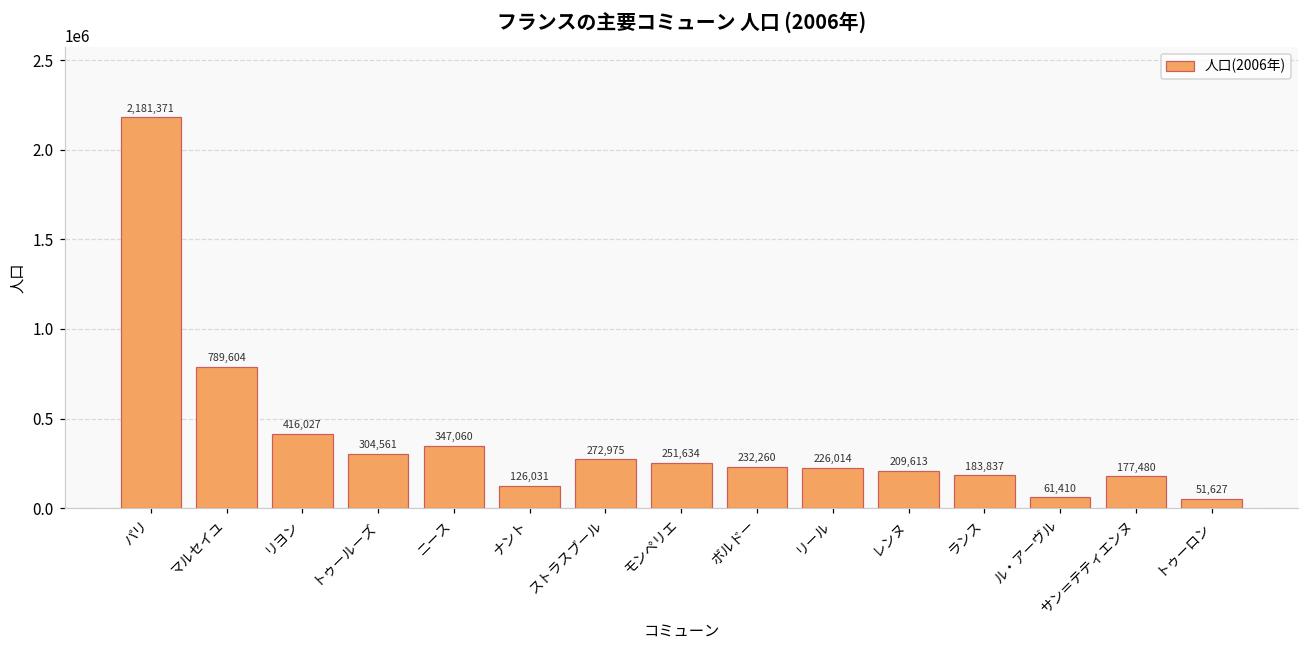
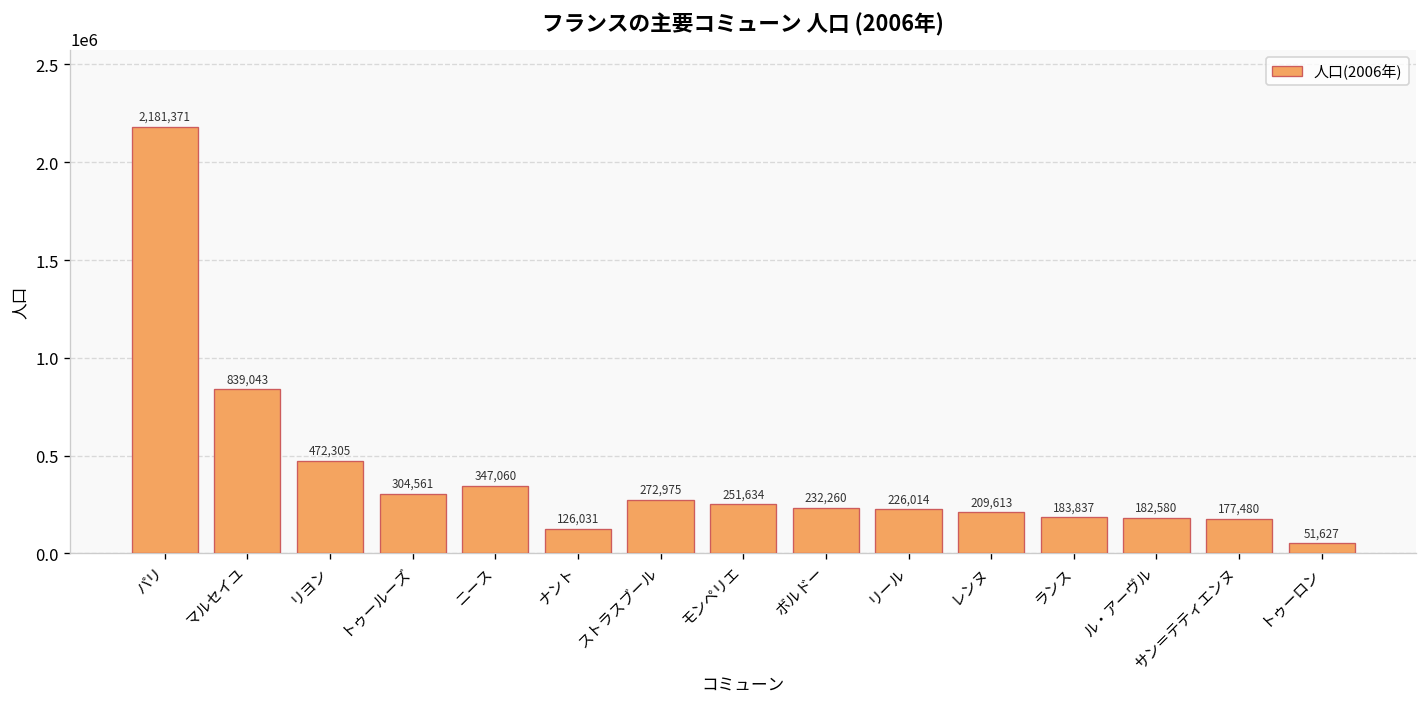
マルセイユ: 789,604 -> 839,043
リヨン: 416,027 -> 472,305
ル・アーヴル: 61,410 -> 182,580
